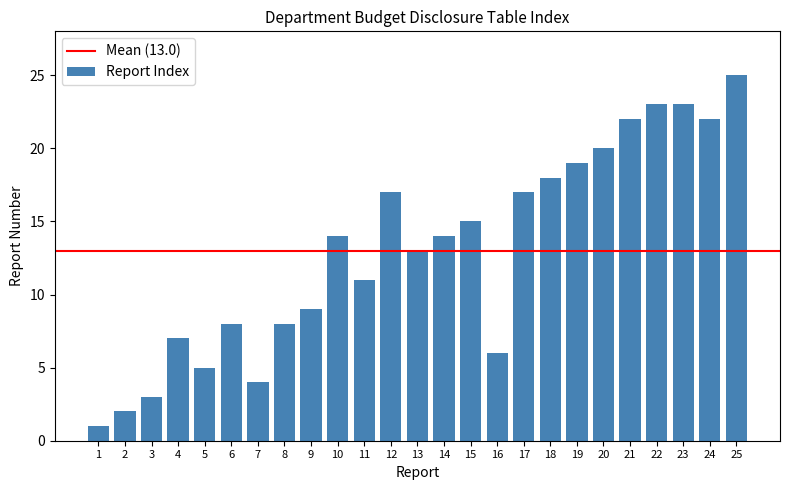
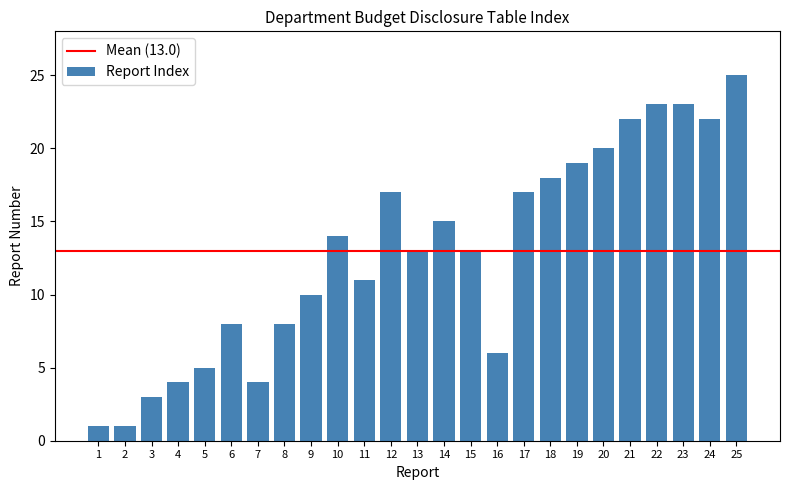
2: 2 -> 1
4: 7 -> 4
9: 9 -> 10
14: 14 -> 15
15: 15 -> 13
